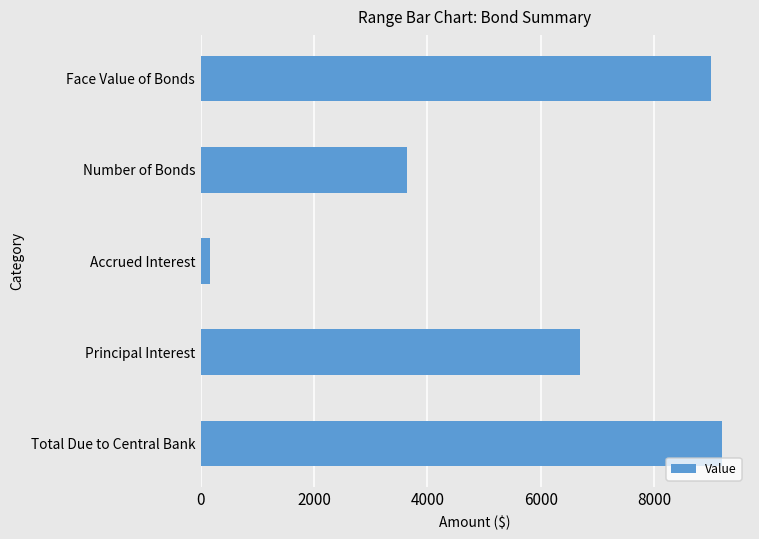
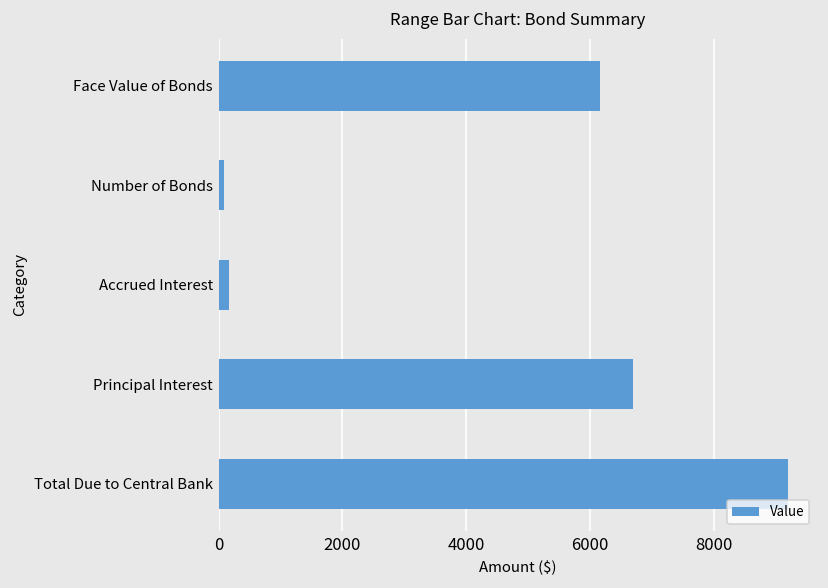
Face Value of Bonds: 9000 -> 6200
Number of Bonds: 3600 -> 100
